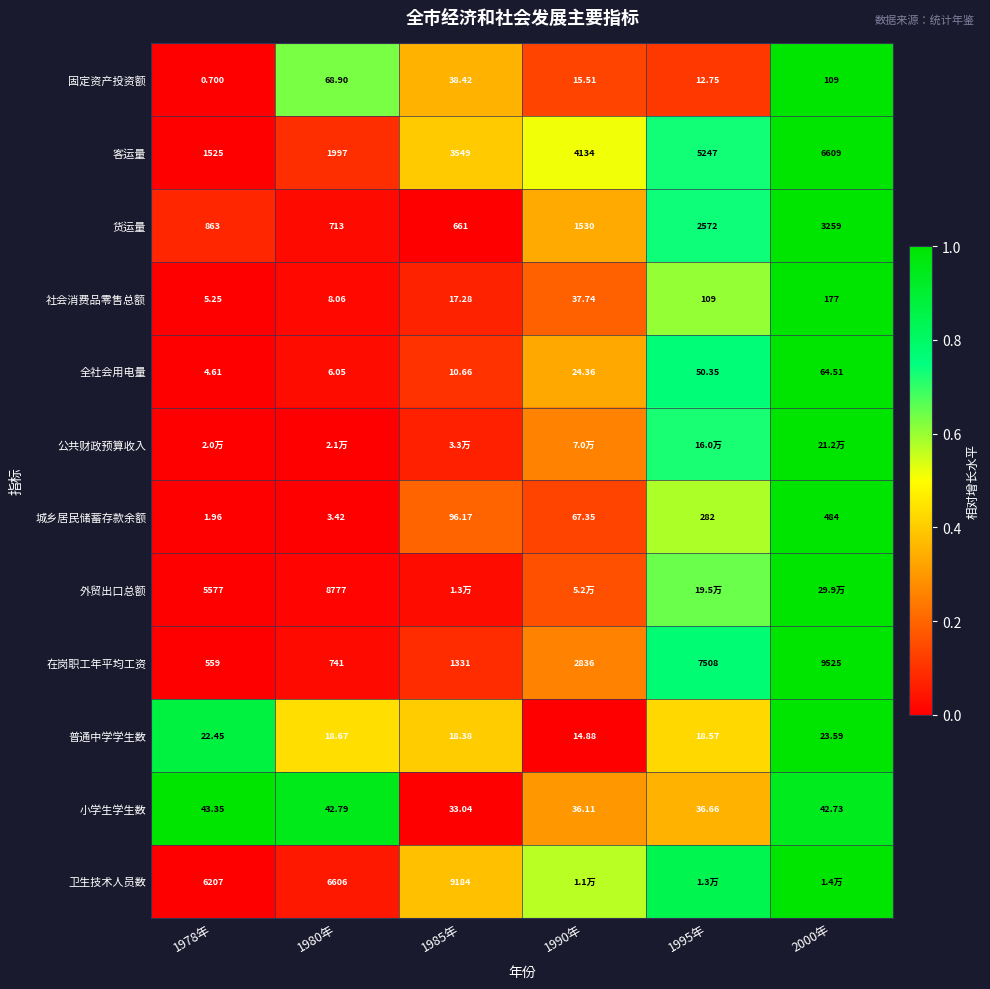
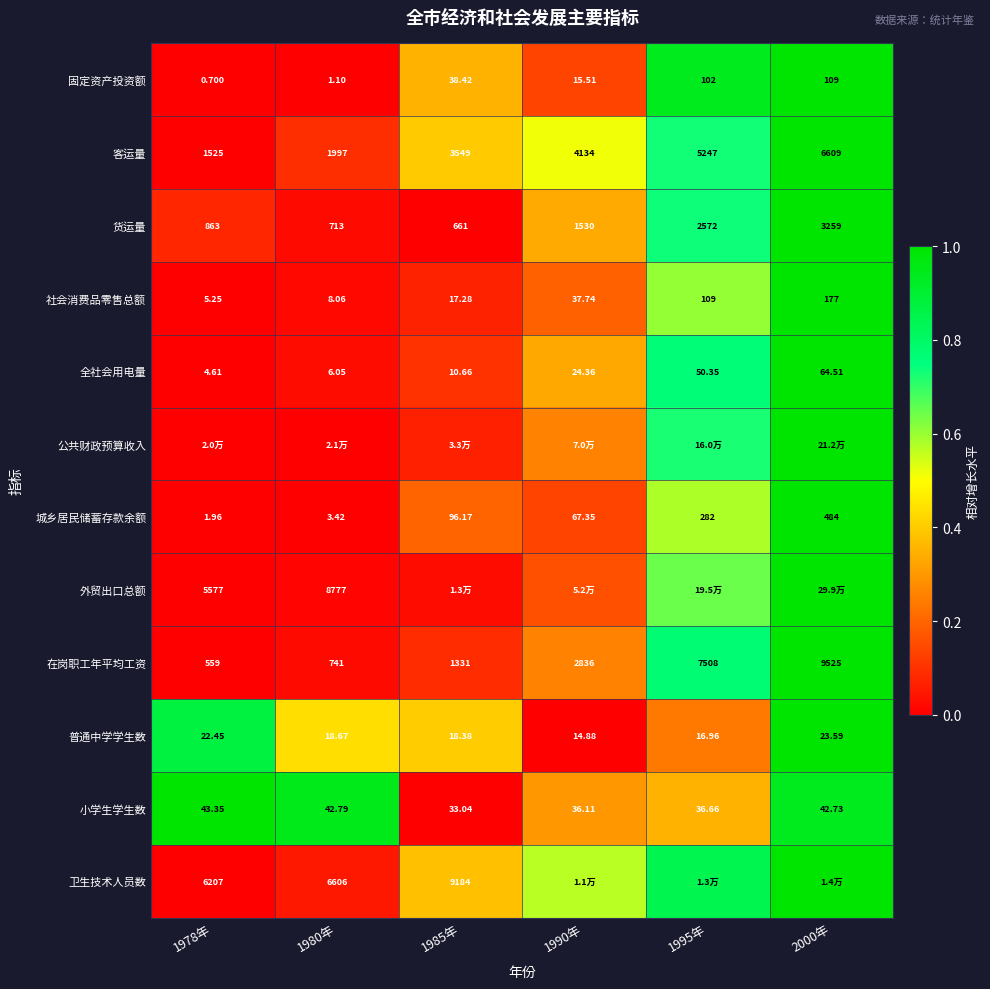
固定资产投资额, 1980年: 68.90 -> 1.10
固定资产投资额, 1995年: 12.75 -> 102
普通中学学生数, 1995年: 18.57 -> 16.96
